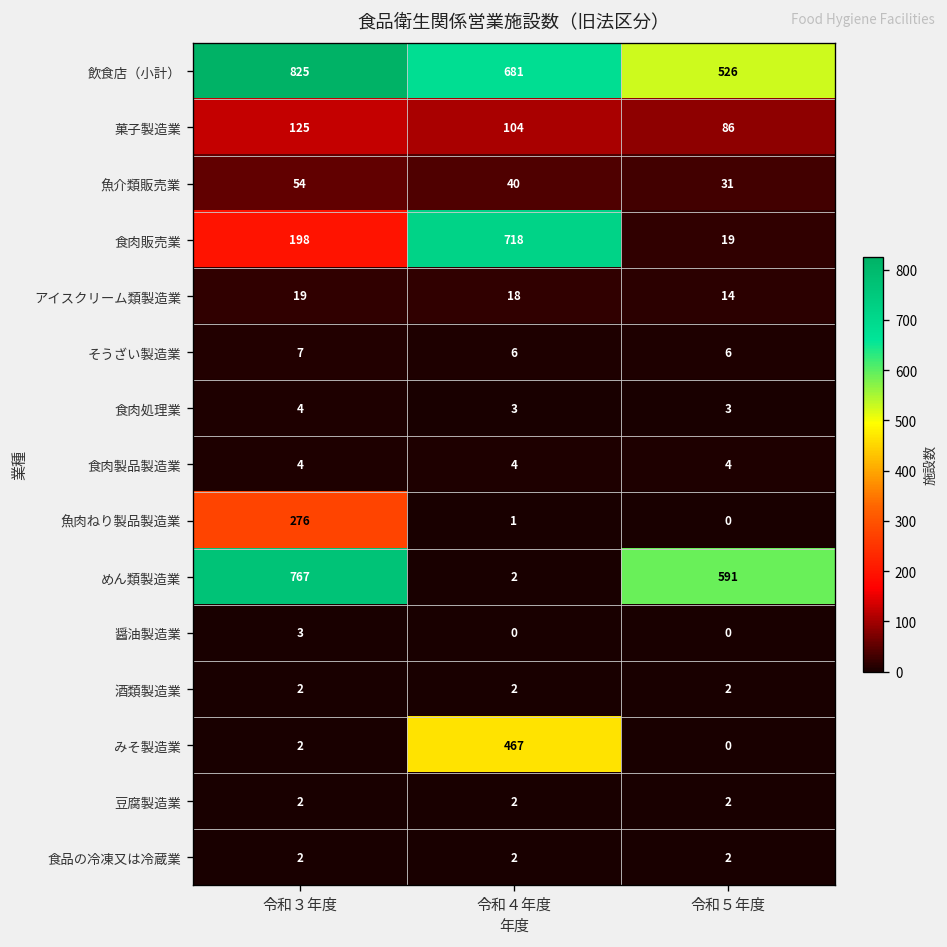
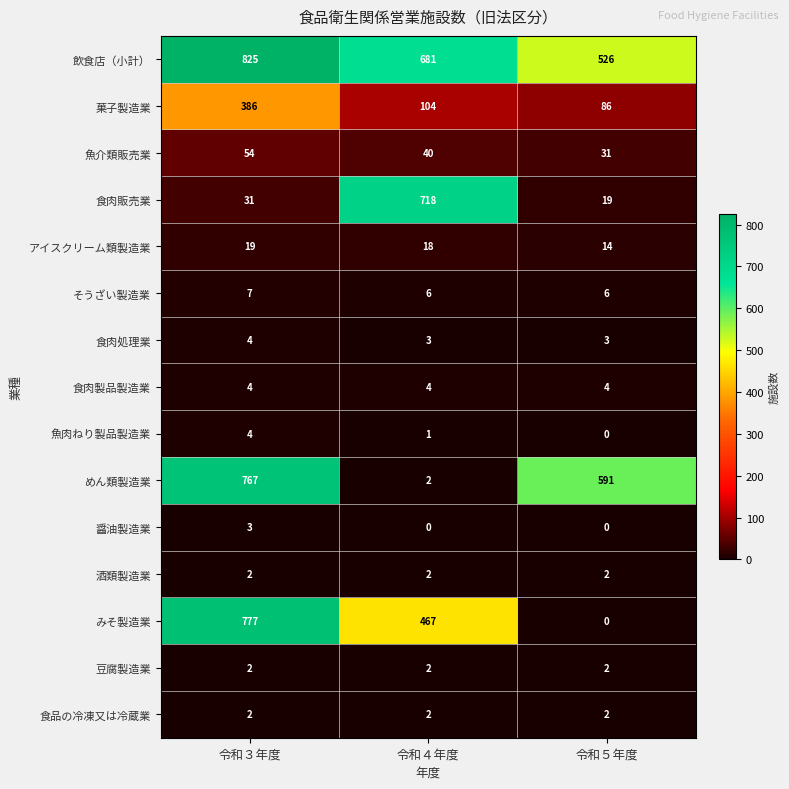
菓子製造業, 令和３年度: 125 -> 386
食肉販売業, 令和３年度: 198 -> 31
魚肉ねり製品製造業, 令和３年度: 276 -> 4
みそ製造業, 令和３年度: 2 -> 777
